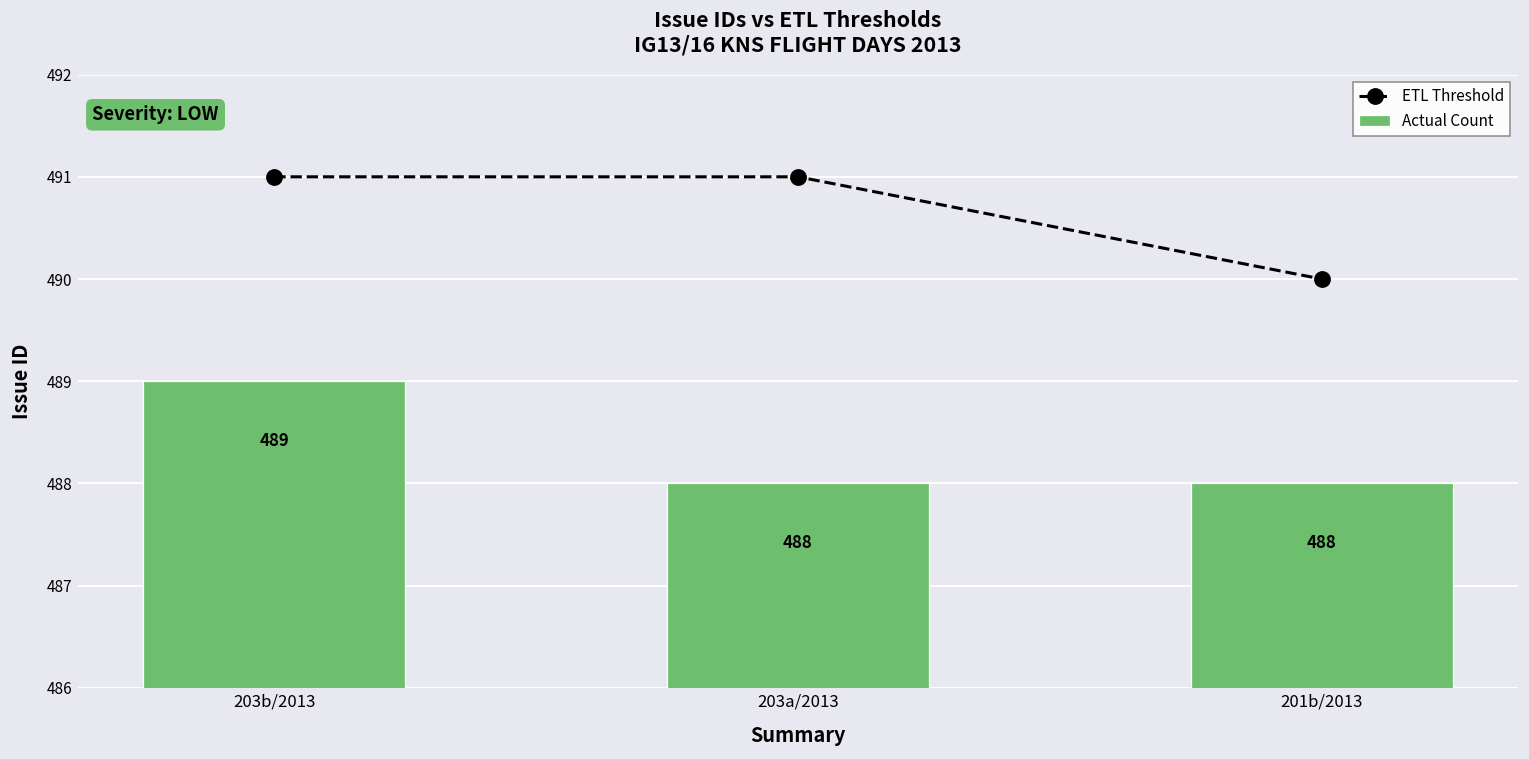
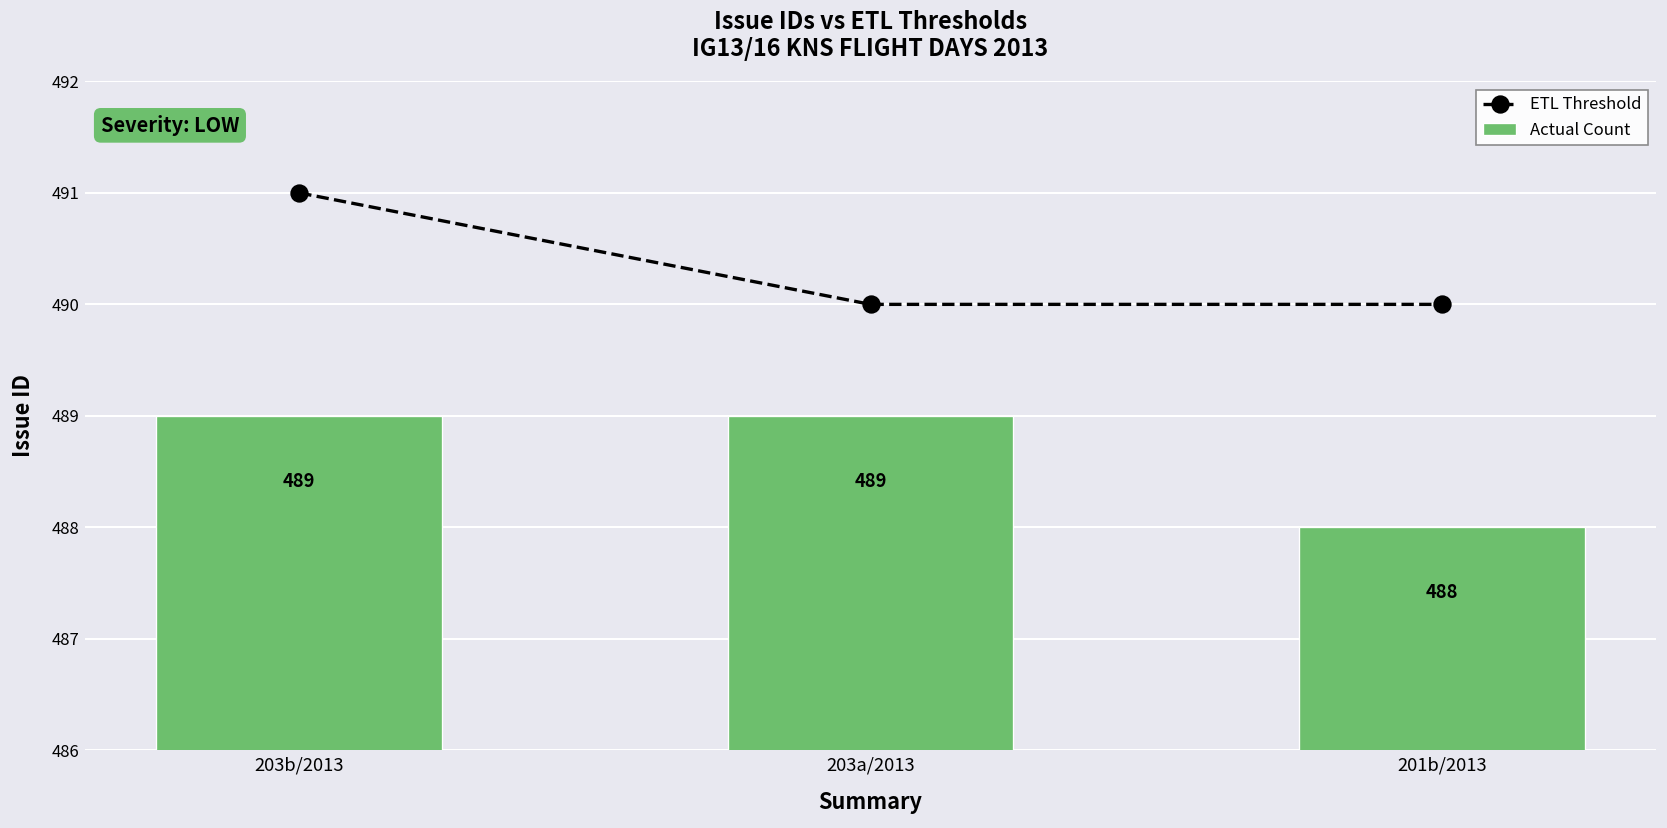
ETL Threshold, 203a/2013: 491 -> 490
Actual Count, 203a/2013: 488 -> 489
